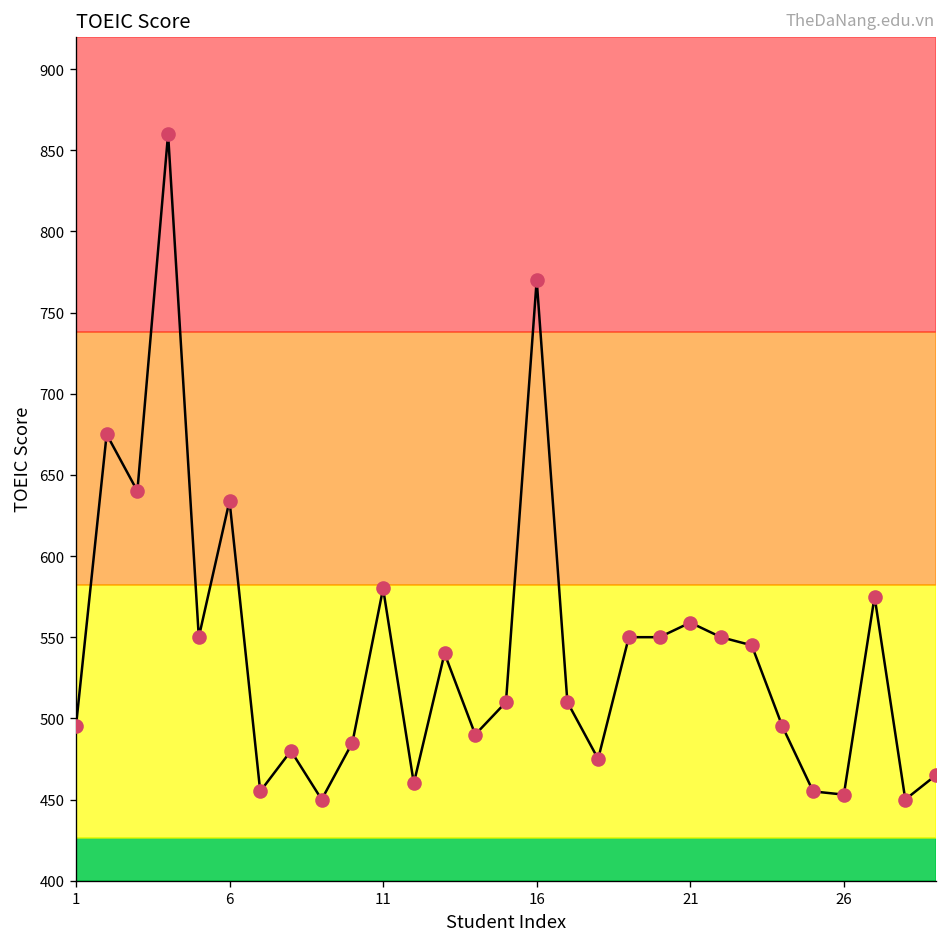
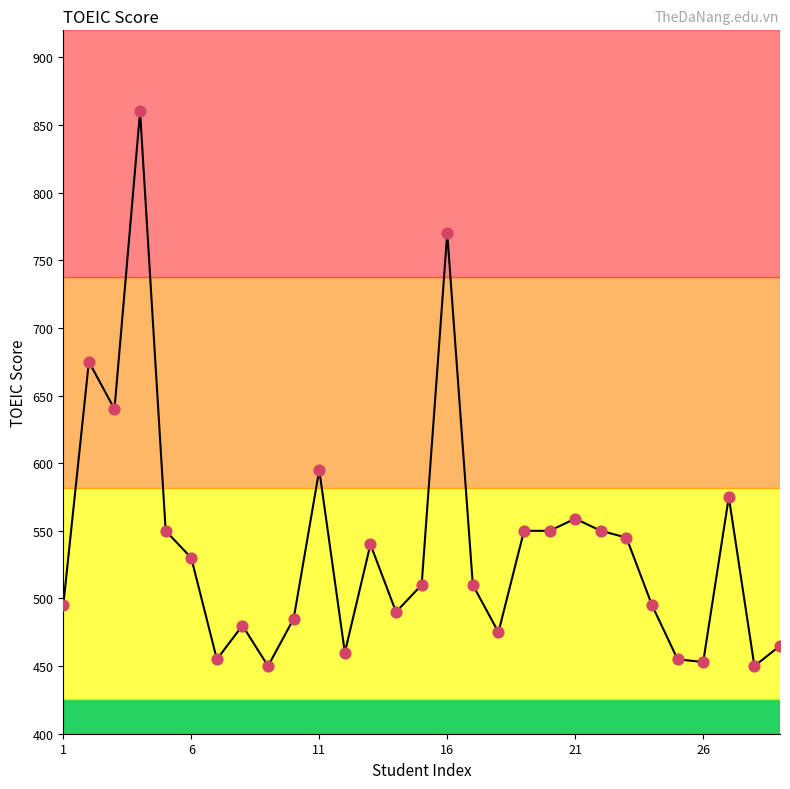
6: 634 -> 530
11: 580 -> 595
